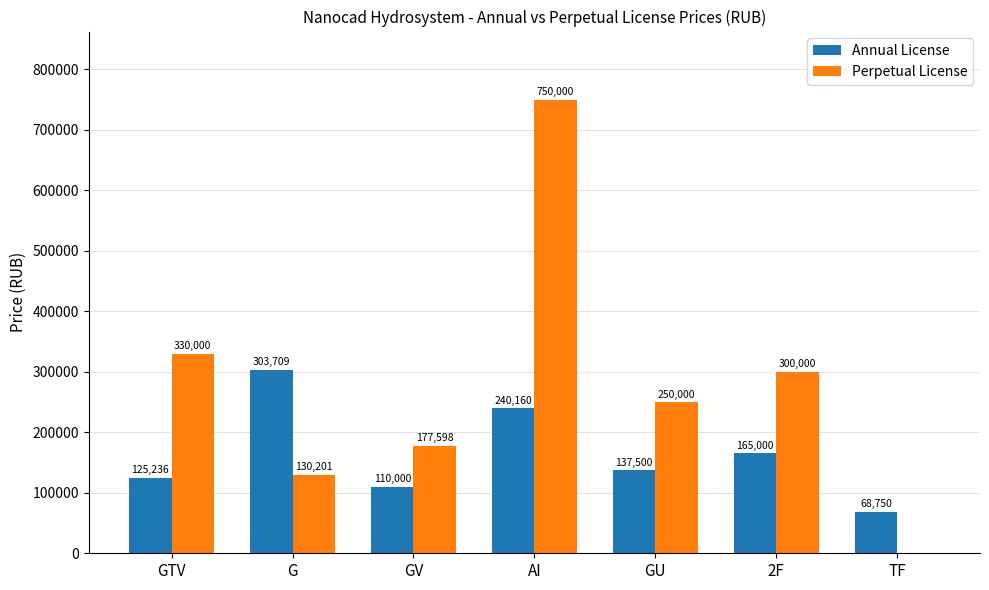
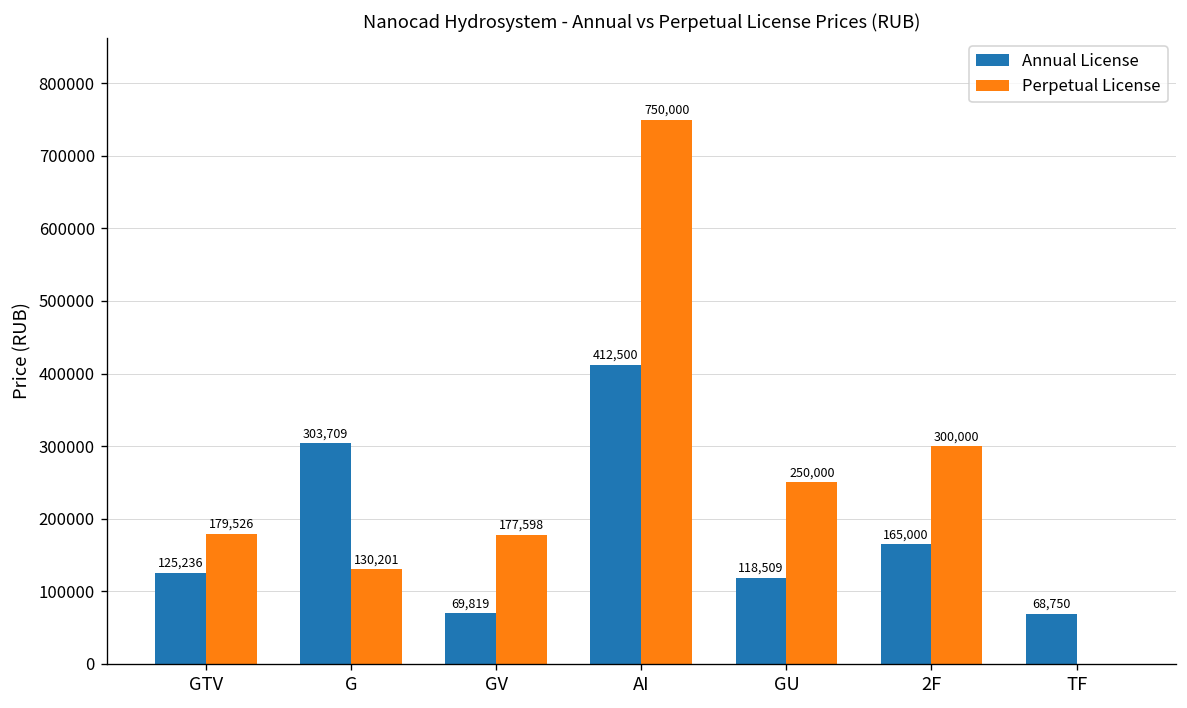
Perpetual License, GTV: 330,000 -> 179,526
Annual License, GV: 110,000 -> 69,819
Annual License, AI: 240,160 -> 412,500
Annual License, GU: 137,500 -> 118,509
